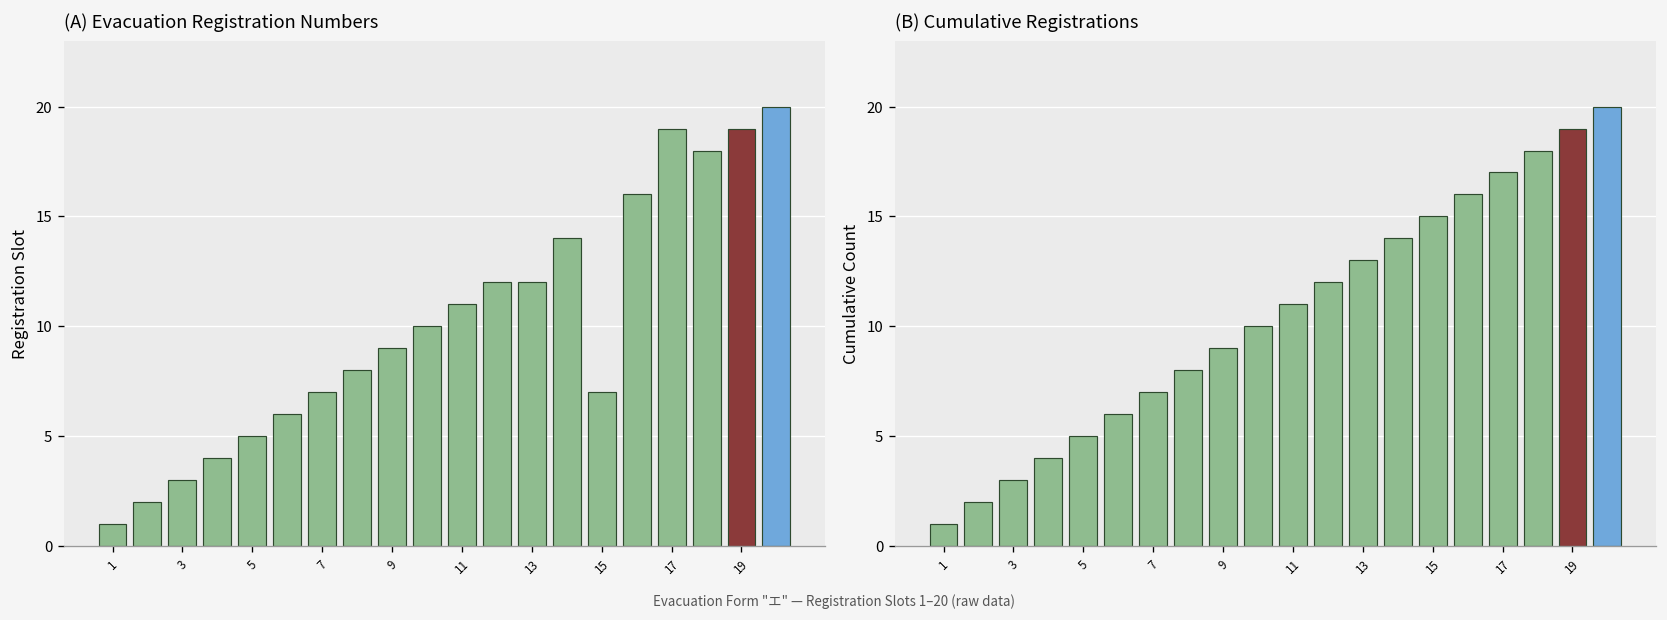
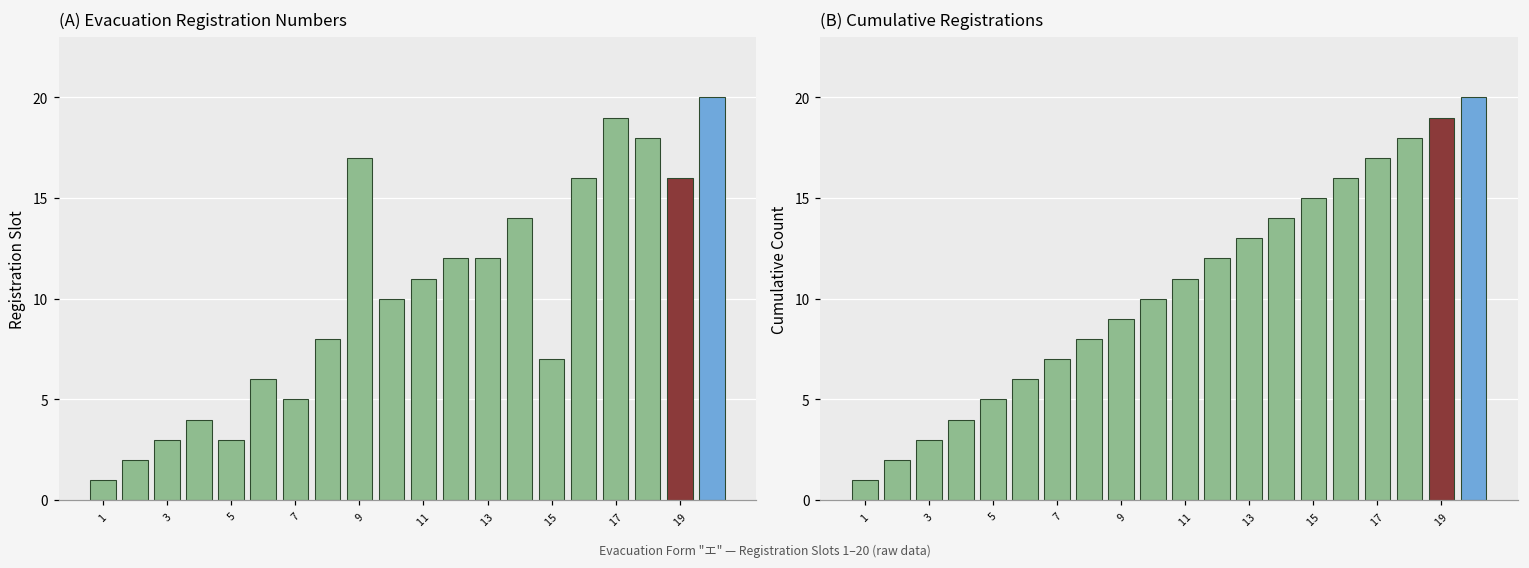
(A) Evacuation Registration Numbers, 5: 5 -> 3
(A) Evacuation Registration Numbers, 7: 7 -> 5
(A) Evacuation Registration Numbers, 9: 9 -> 17
(A) Evacuation Registration Numbers, 19: 19 -> 16
